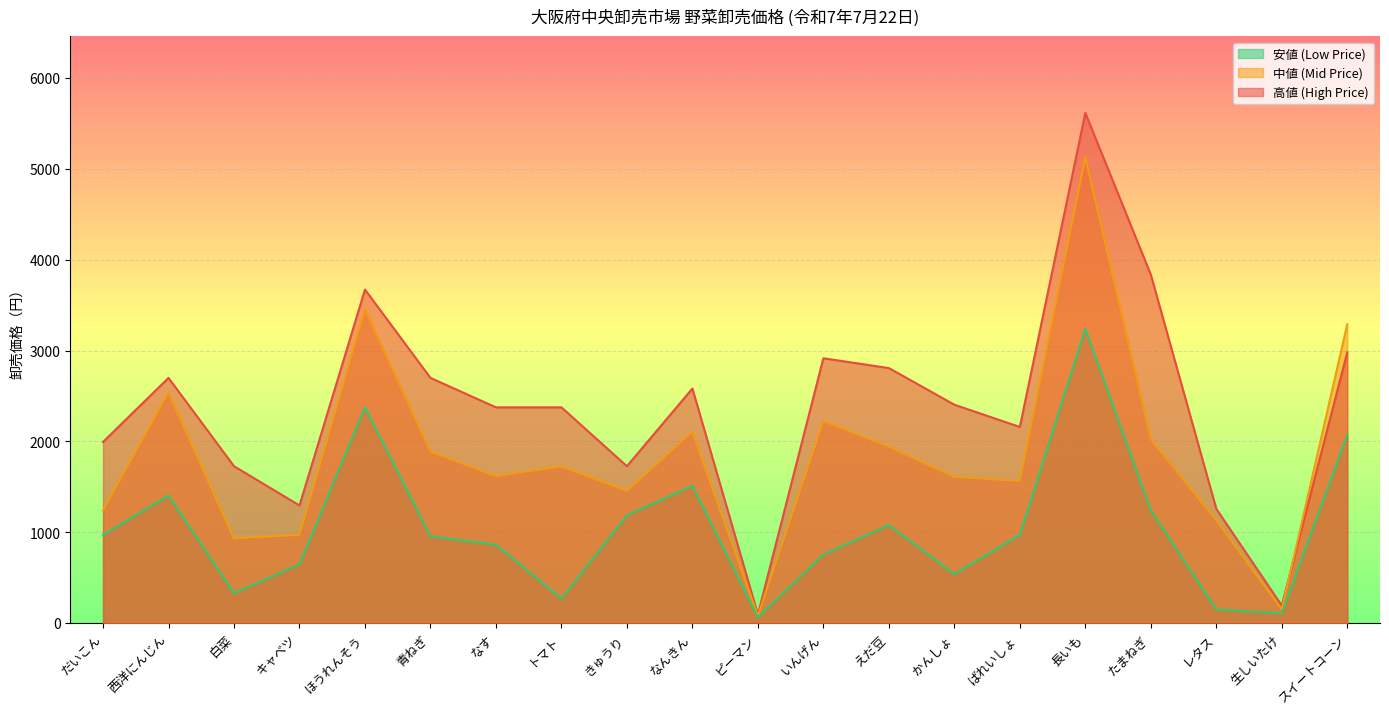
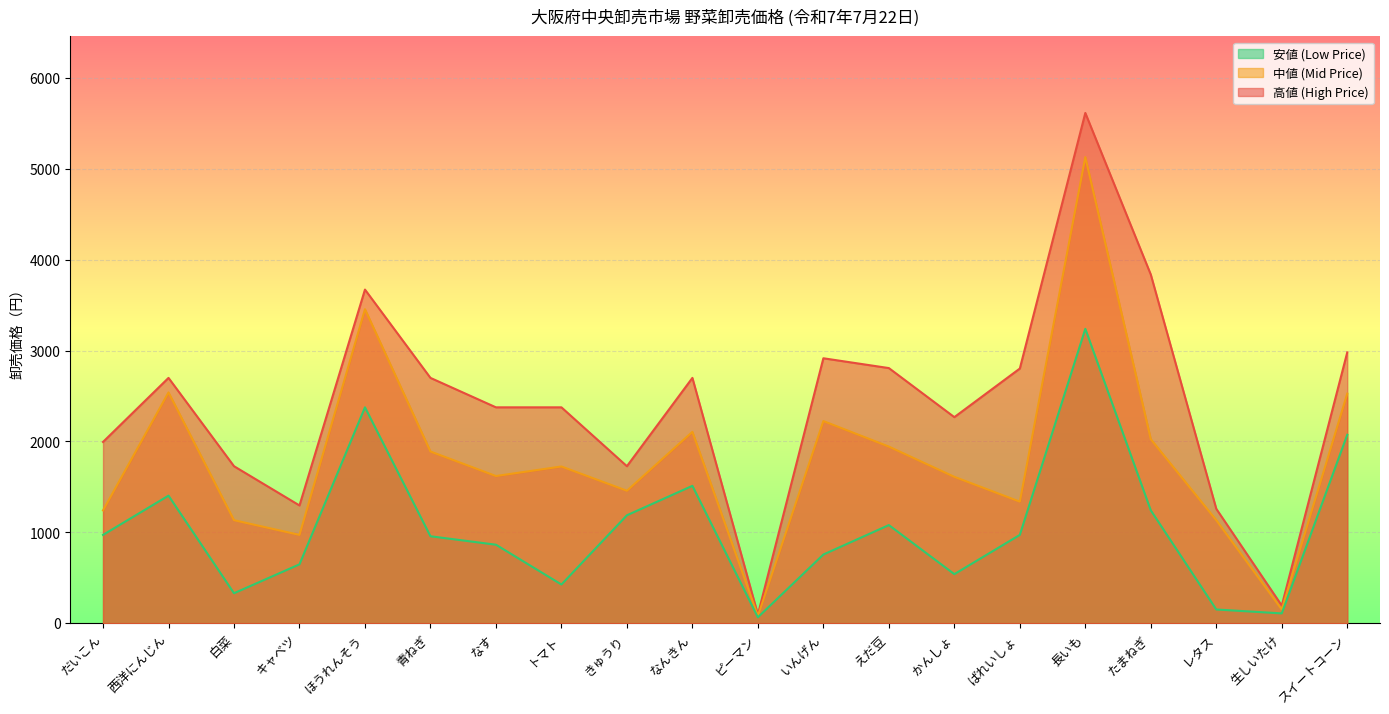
中値 (Mid Price), 白菜: 900 -> 1100
安値 (Low Price), トマト: 300 -> 400
高値 (High Price), なんきん: 2600 -> 2700
高値 (High Price), かんしょ: 2400 -> 2300
中値 (Mid Price), ばれいしょ: 1600 -> 1300
高値 (High Price), ばれいしょ: 2200 -> 2800
中値 (Mid Price), スイートコーン: 3300 -> 2500
